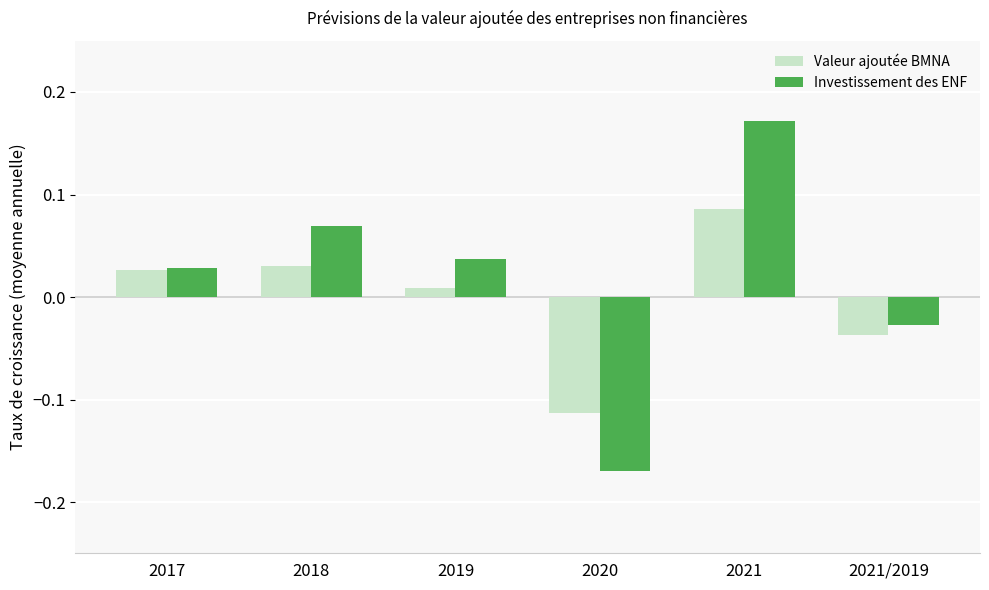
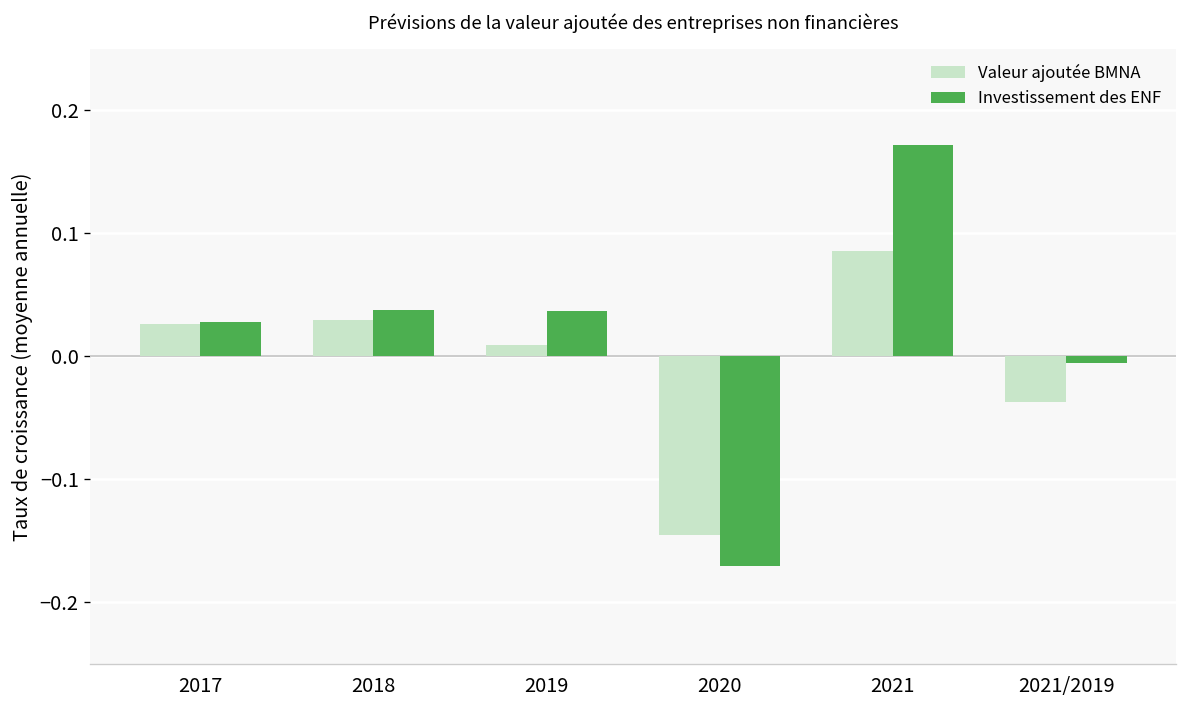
Investissement des ENF, 2018: 0.069 -> 0.038
Valeur ajoutée BMNA, 2020: -0.113 -> -0.145
Investissement des ENF, 2021/2019: -0.027 -> -0.005
